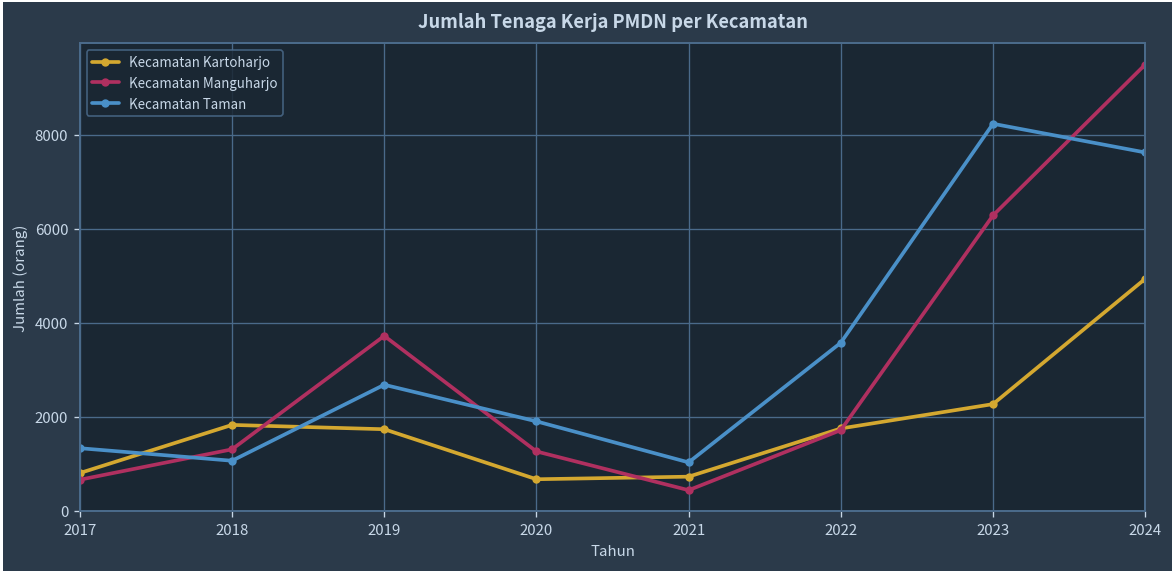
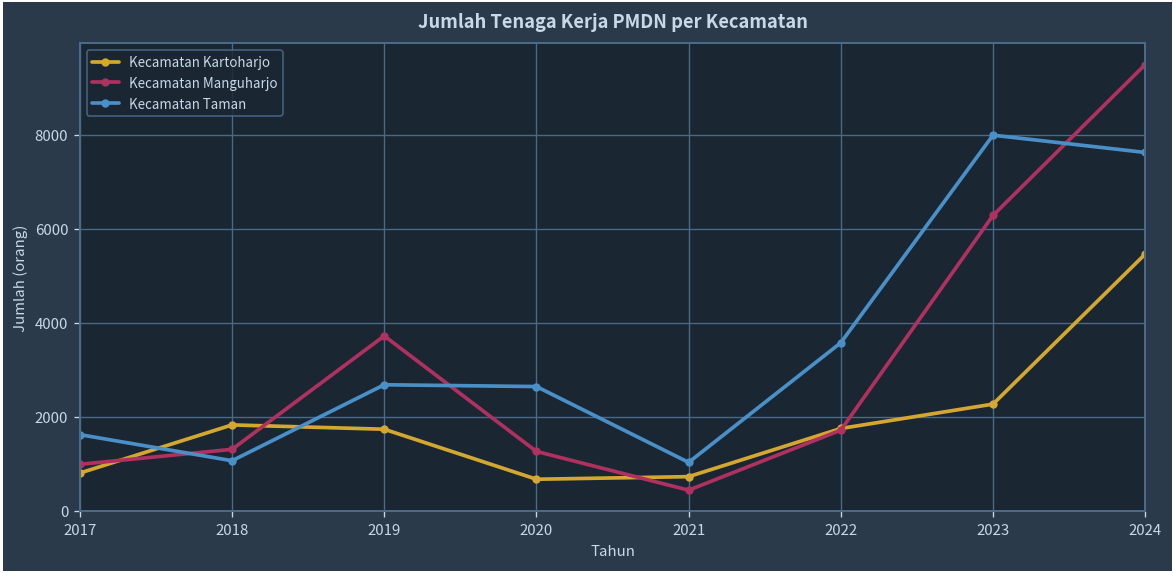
Kecamatan Manguharjo, 2017: 700 -> 1000
Kecamatan Taman, 2017: 1300 -> 1600
Kecamatan Taman, 2020: 1900 -> 2600
Kecamatan Taman, 2023: 8200 -> 8000
Kecamatan Kartoharjo, 2024: 4900 -> 5500
